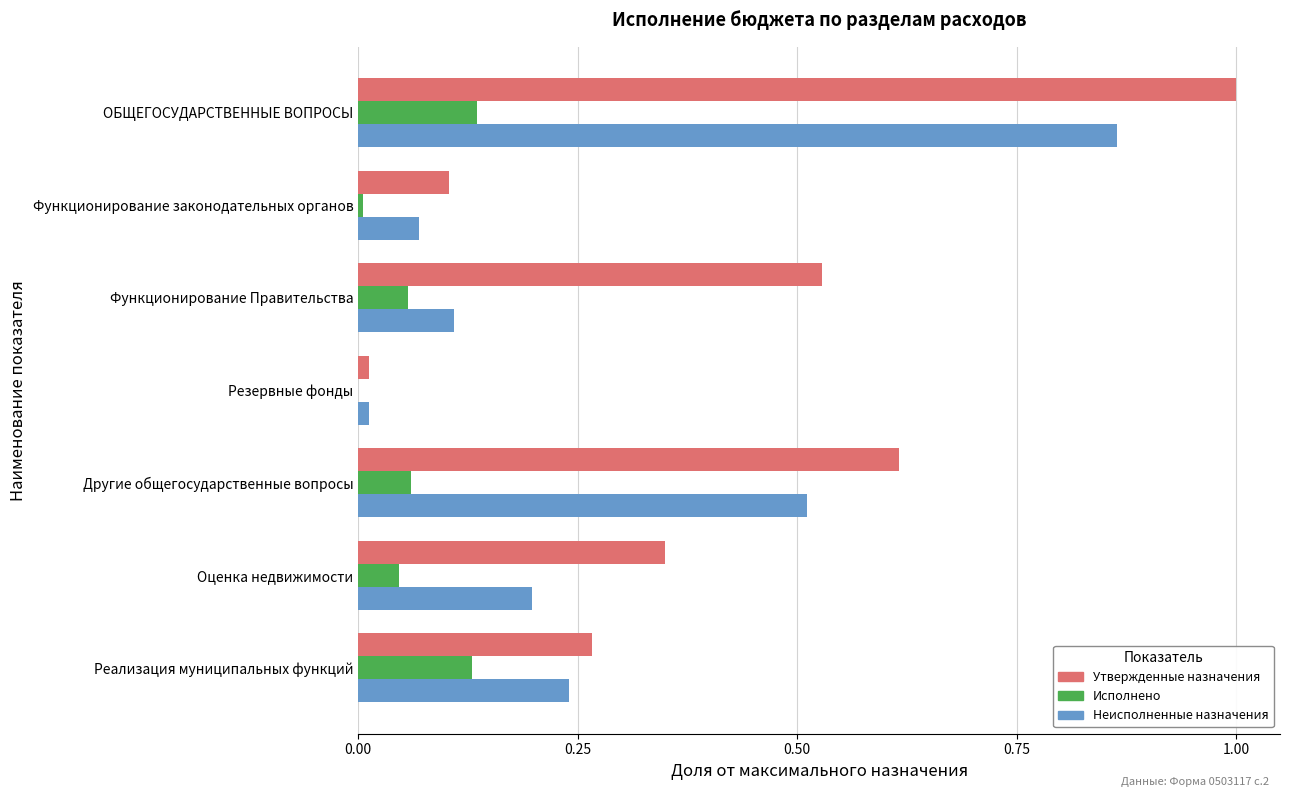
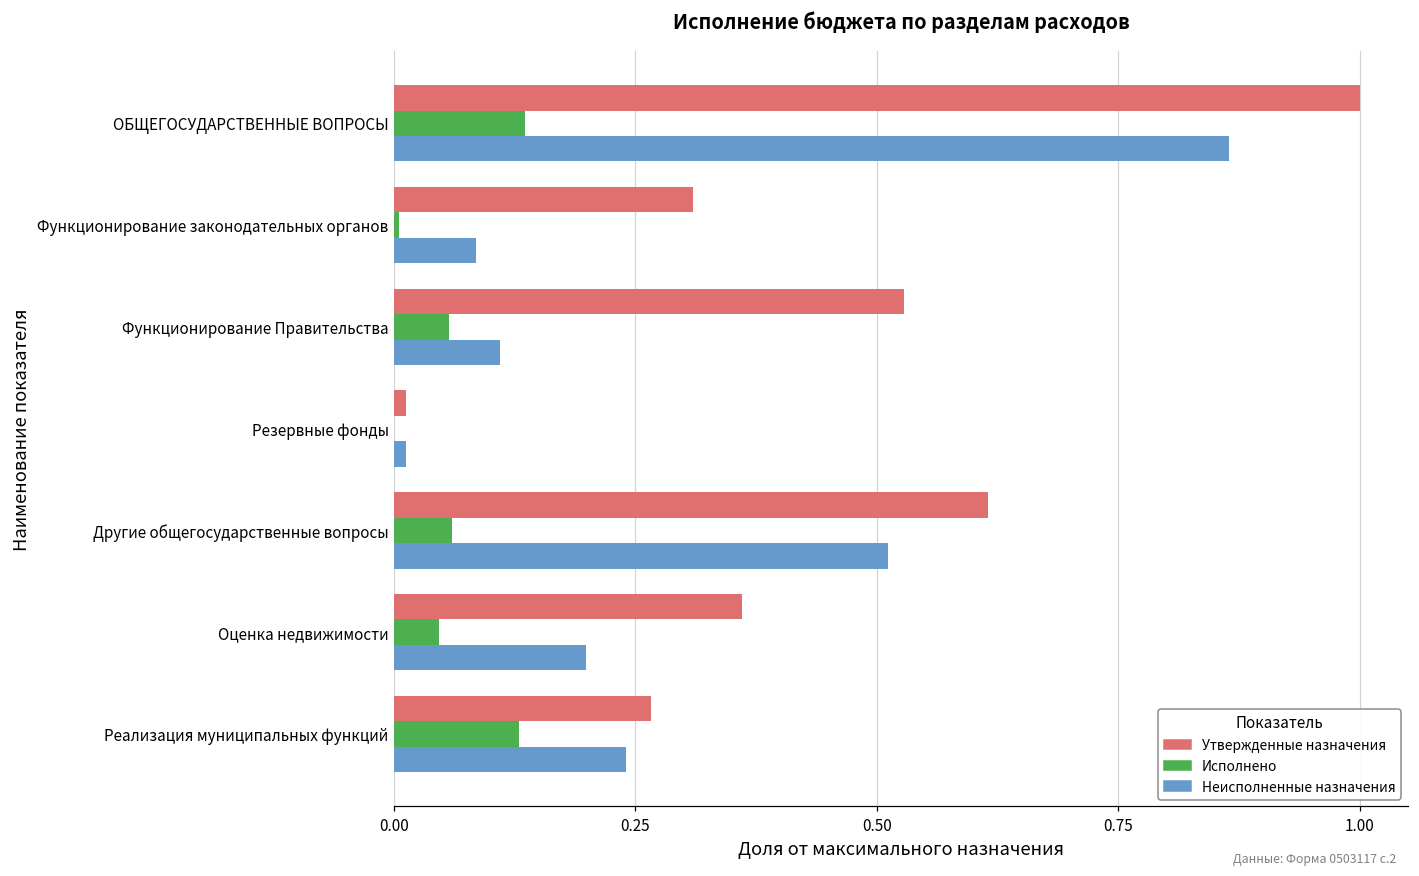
Утвержденные назначения, Функционирование законодательных органов: 0.10 -> 0.31
Неисполненные назначения, Функционирование законодательных органов: 0.07 -> 0.09
Утвержденные назначения, Оценка недвижимости: 0.35 -> 0.36
